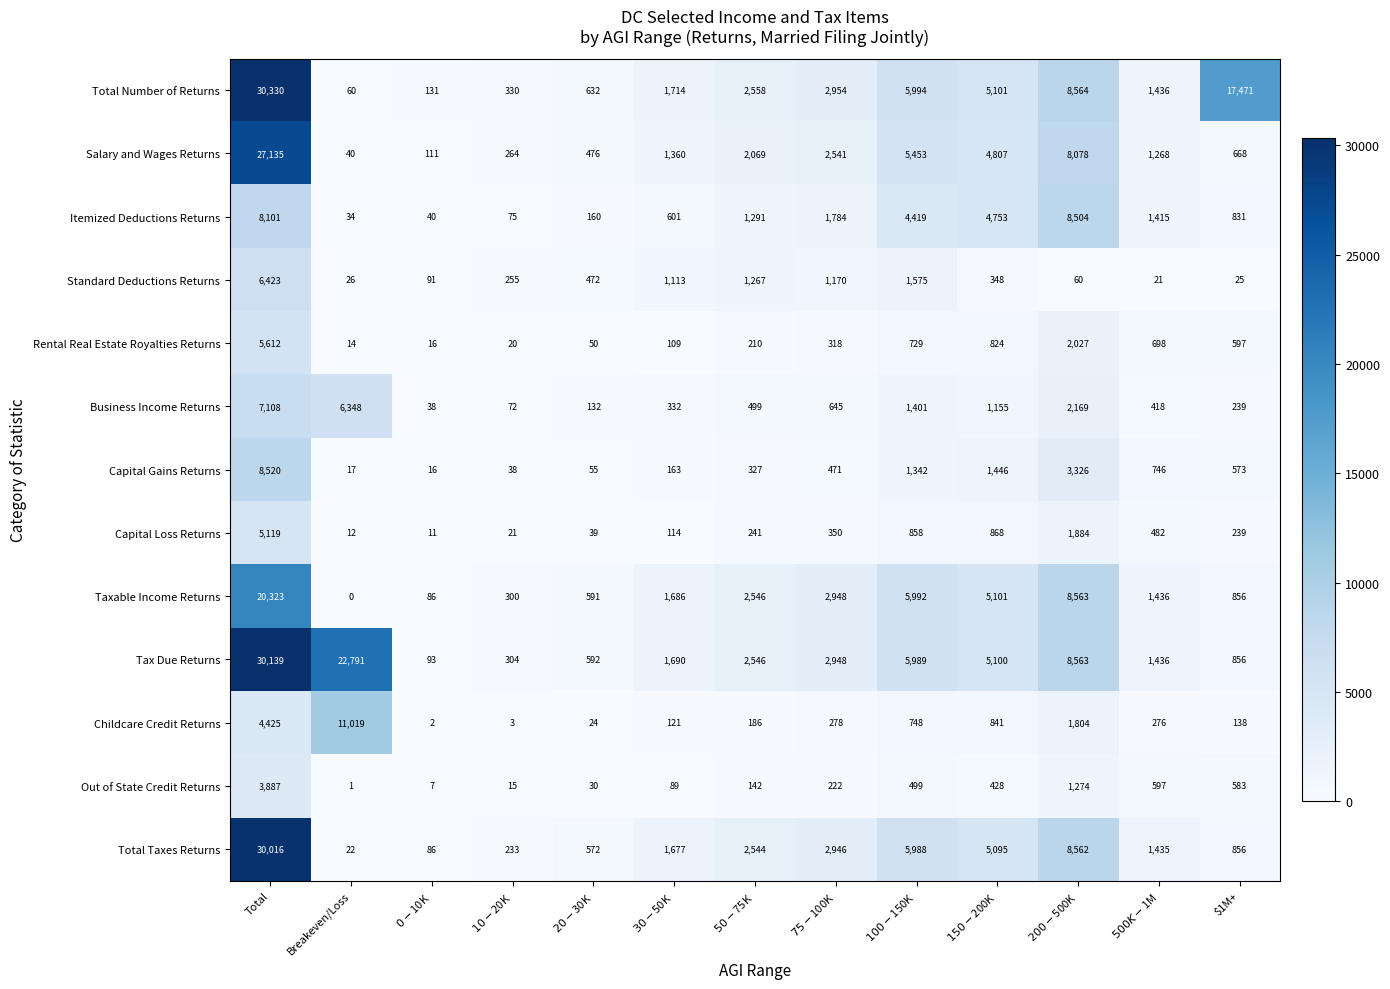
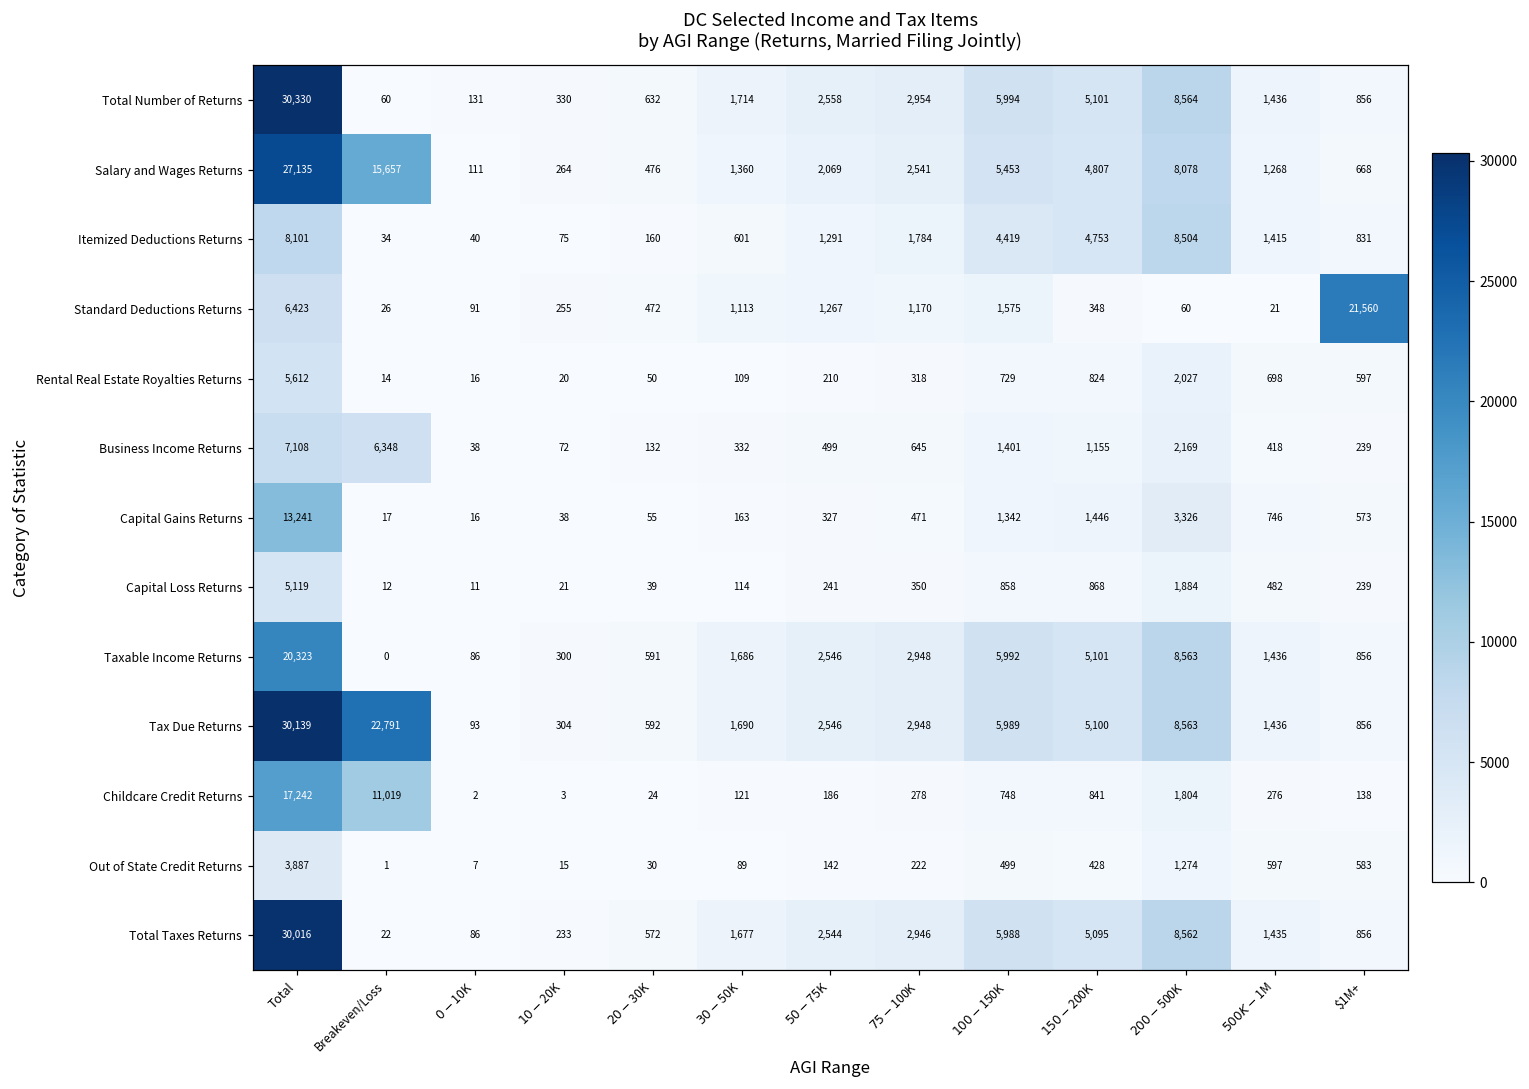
Total Number of Returns, $1M+: 17,471 -> 856
Salary and Wages Returns, Breakeven/Loss: 40 -> 15,657
Standard Deductions Returns, $1M+: 25 -> 21,560
Capital Gains Returns, Total: 8,520 -> 13,241
Childcare Credit Returns, Total: 4,425 -> 17,242
